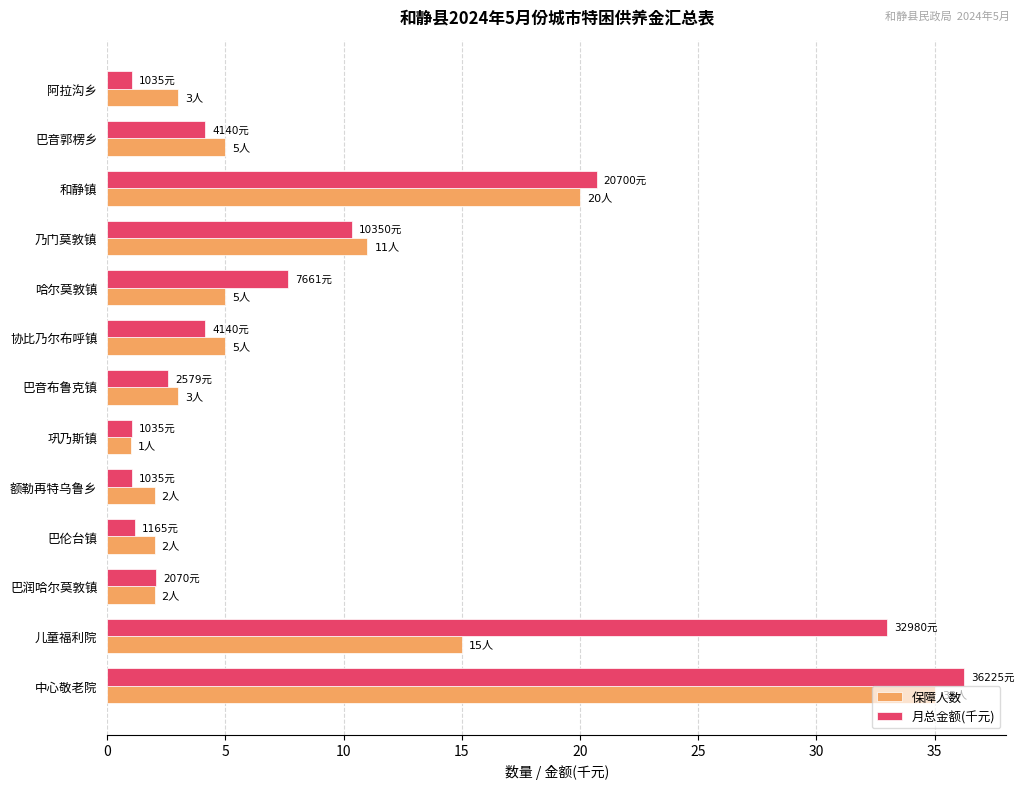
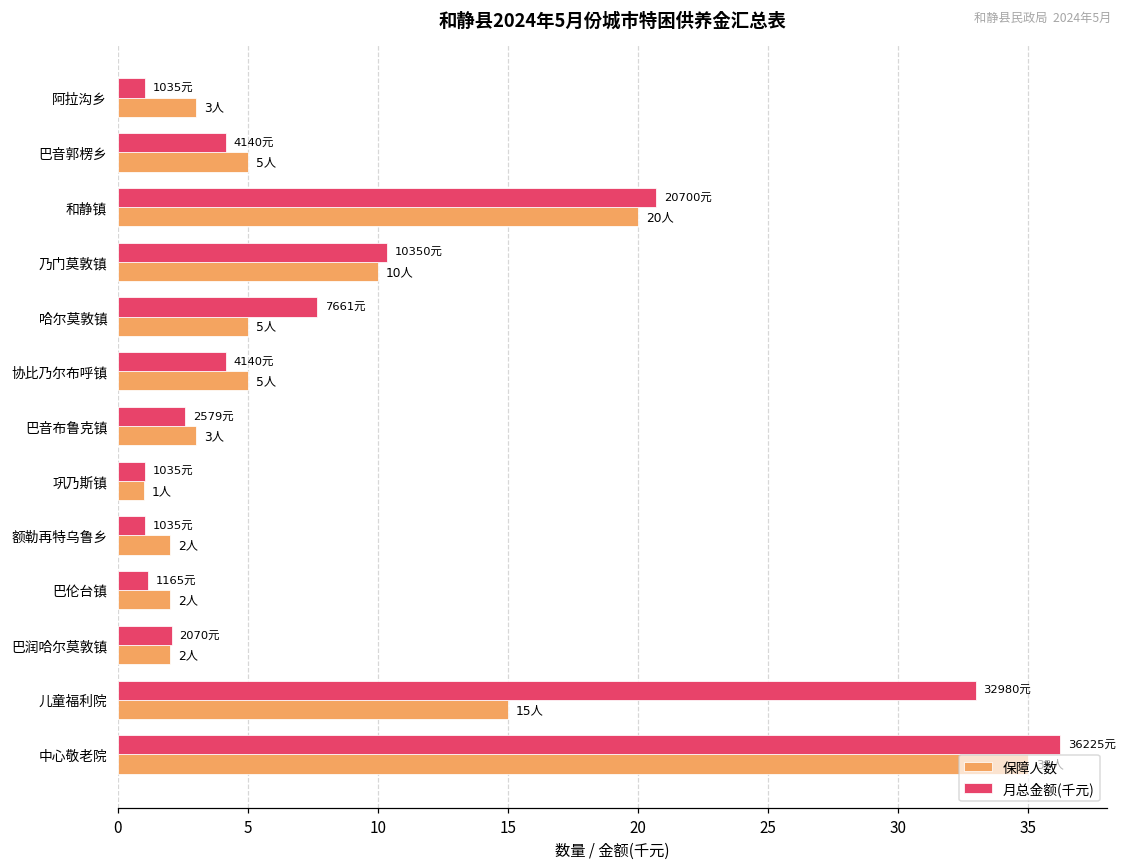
保障人数, 乃门莫敦镇: 11人 -> 10人
